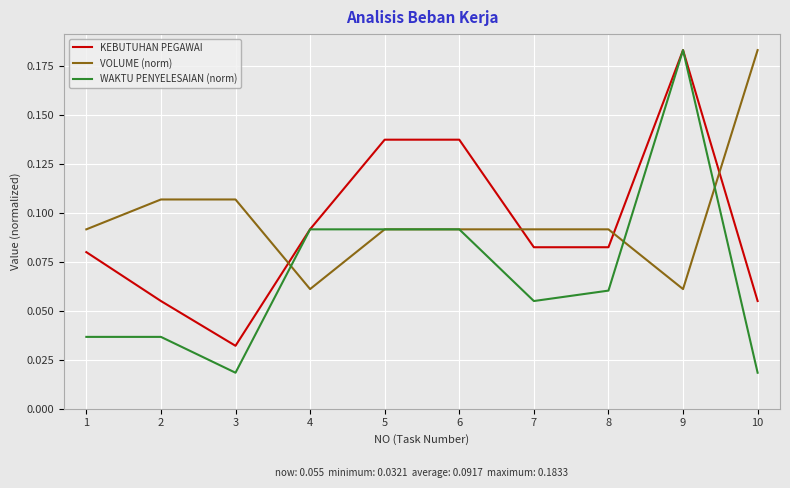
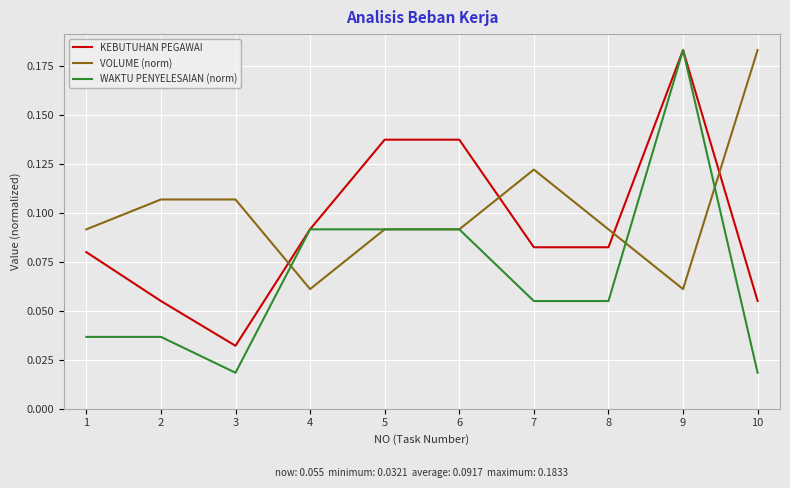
VOLUME (norm), 7: 0.092 -> 0.122
WAKTU PENYELESAIAN (norm), 8: 0.060 -> 0.055
